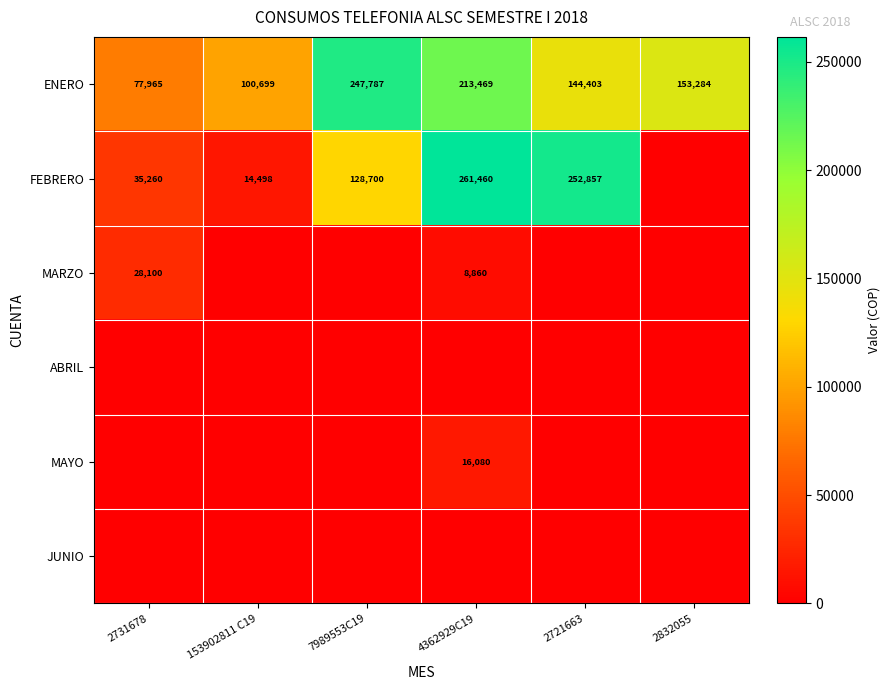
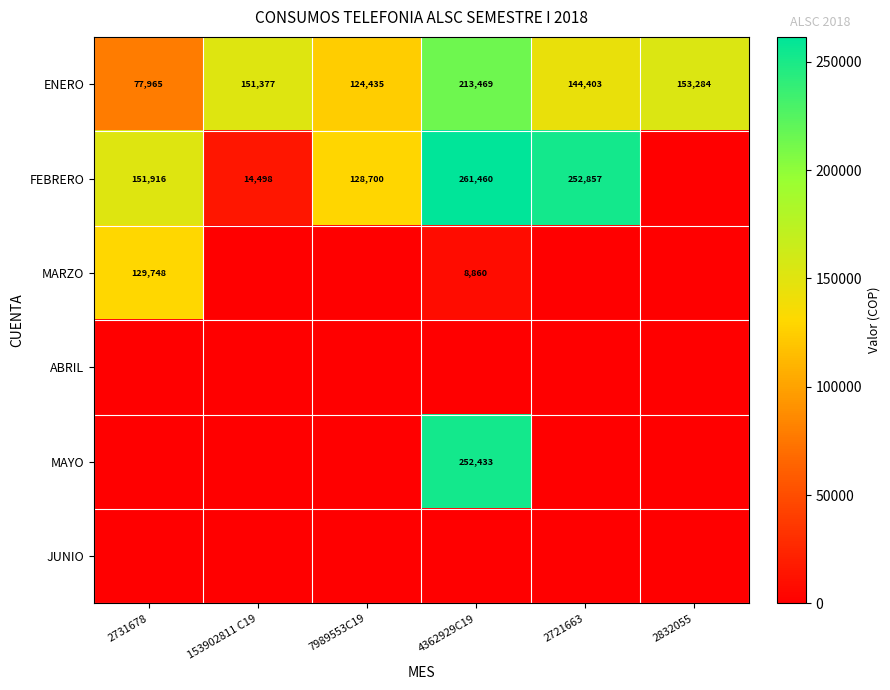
ENERO, 153902811 C19: 100,699 -> 151,377
ENERO, 7989553C19: 247,787 -> 124,435
FEBRERO, 2731678: 35,260 -> 151,916
MARZO, 2731678: 28,100 -> 129,748
MAYO, 4362929C19: 16,080 -> 252,433
